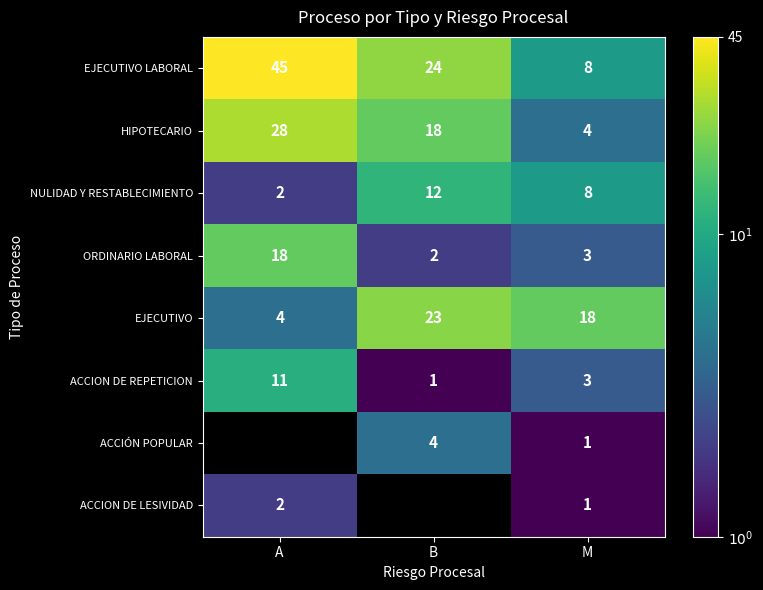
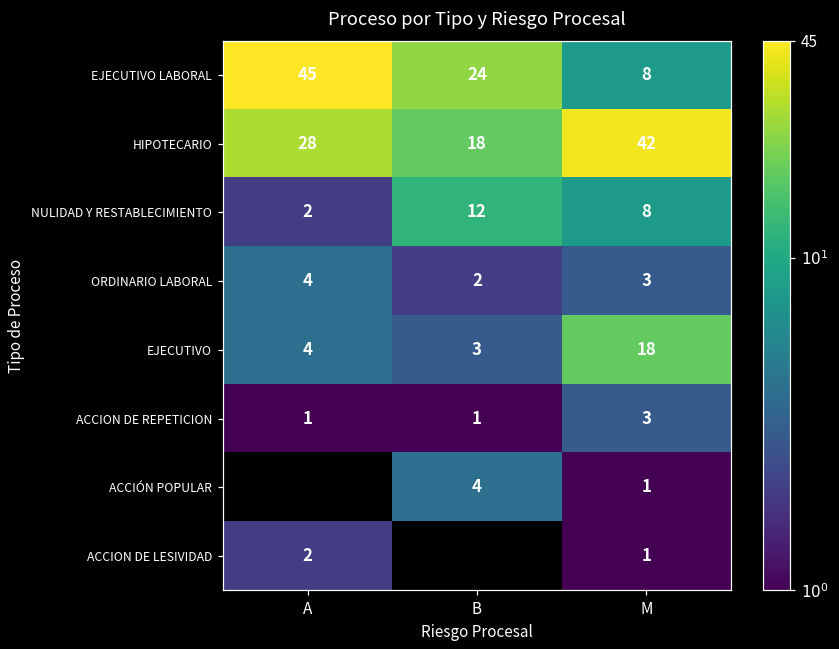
HIPOTECARIO, M: 4 -> 42
ORDINARIO LABORAL, A: 18 -> 4
EJECUTIVO, B: 23 -> 3
ACCION DE REPETICION, A: 11 -> 1
